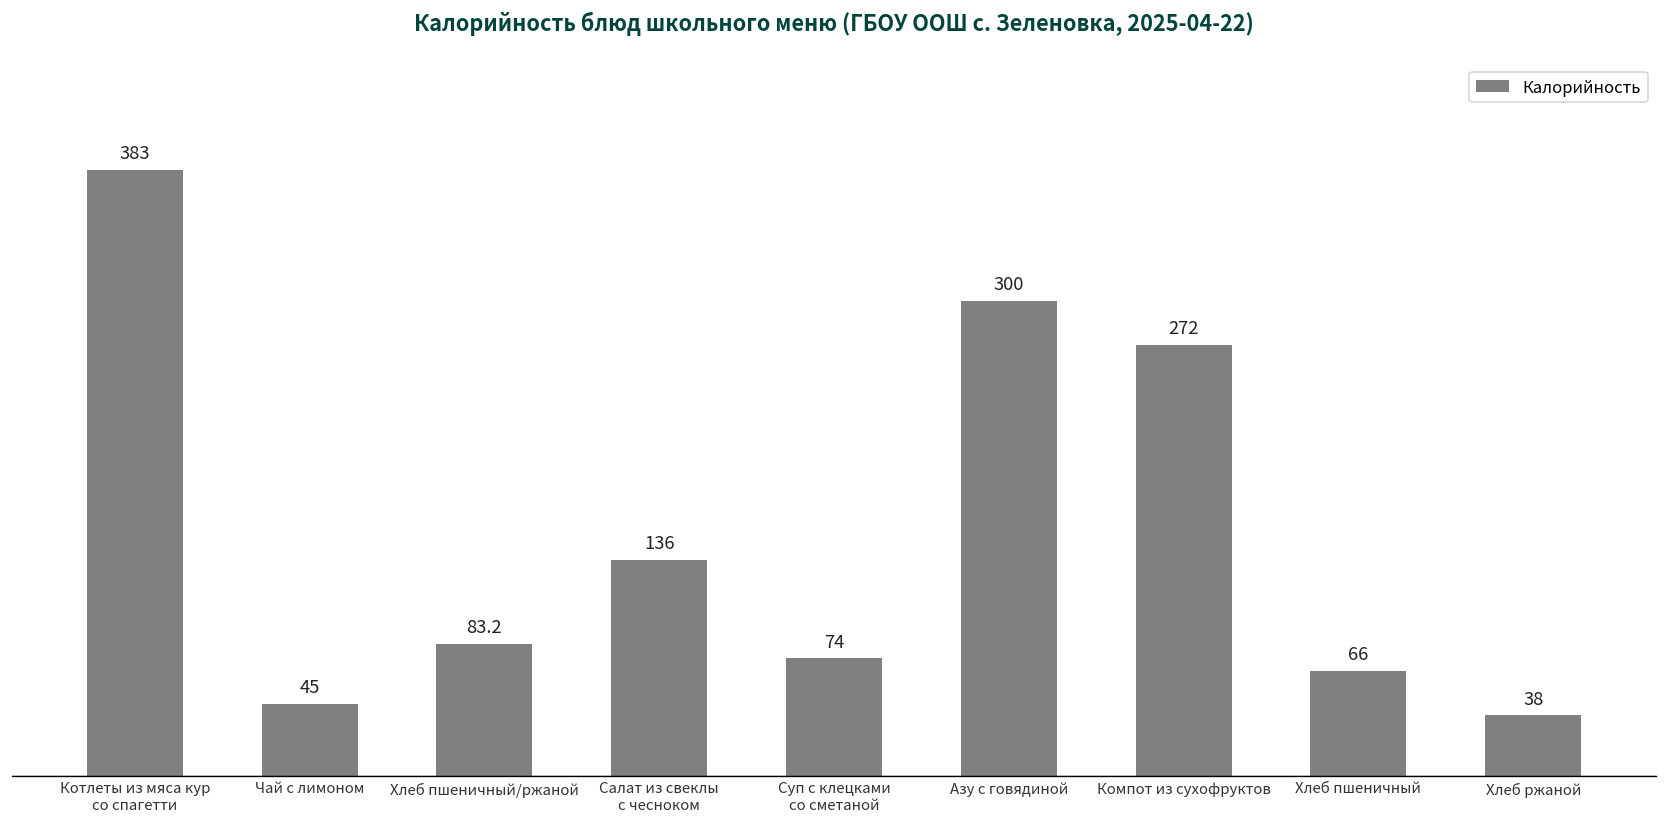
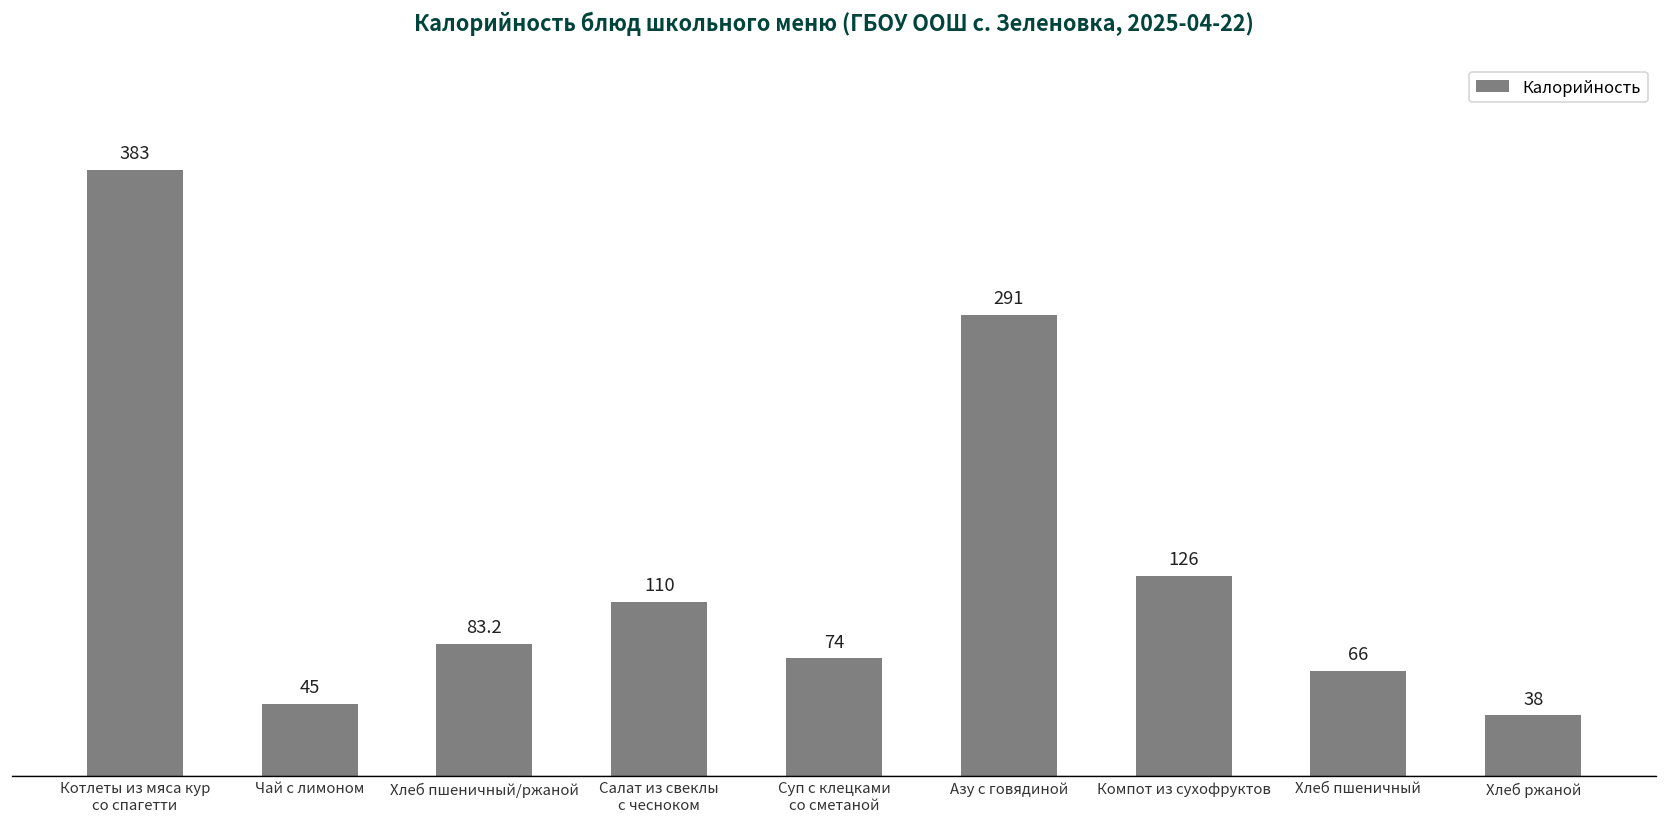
Салат из свеклы с чесноком: 136 -> 110
Азу с говядиной: 300 -> 291
Компот из сухофруктов: 272 -> 126
